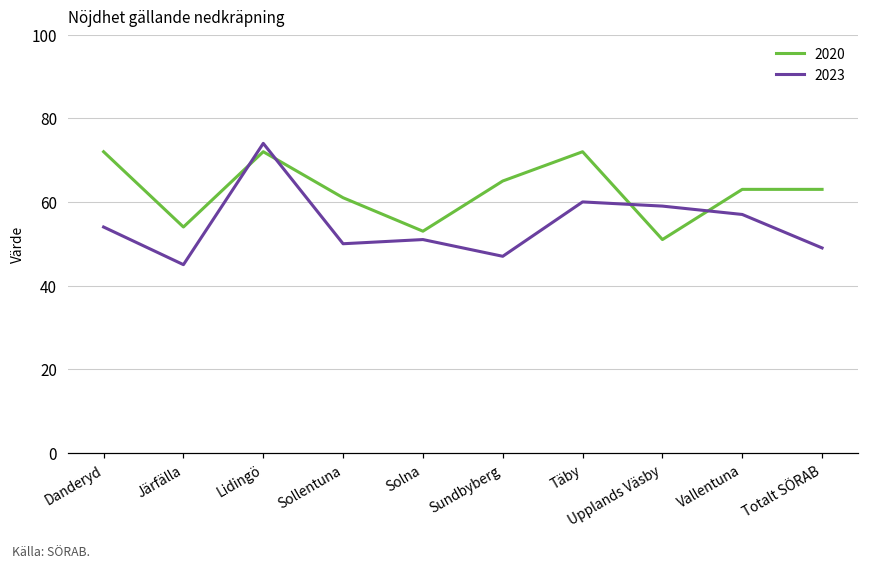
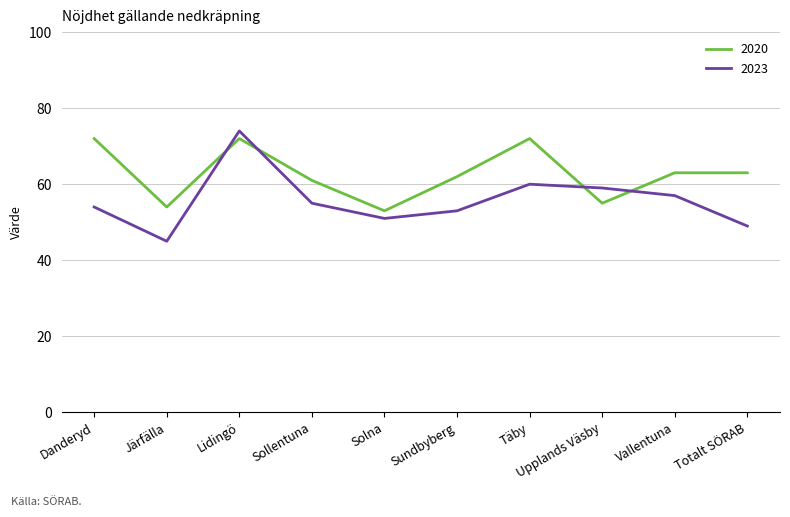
2023, Sollentuna: 50 -> 55
2020, Sundbyberg: 65 -> 62
2023, Sundbyberg: 47 -> 53
2020, Upplands Väsby: 51 -> 55
